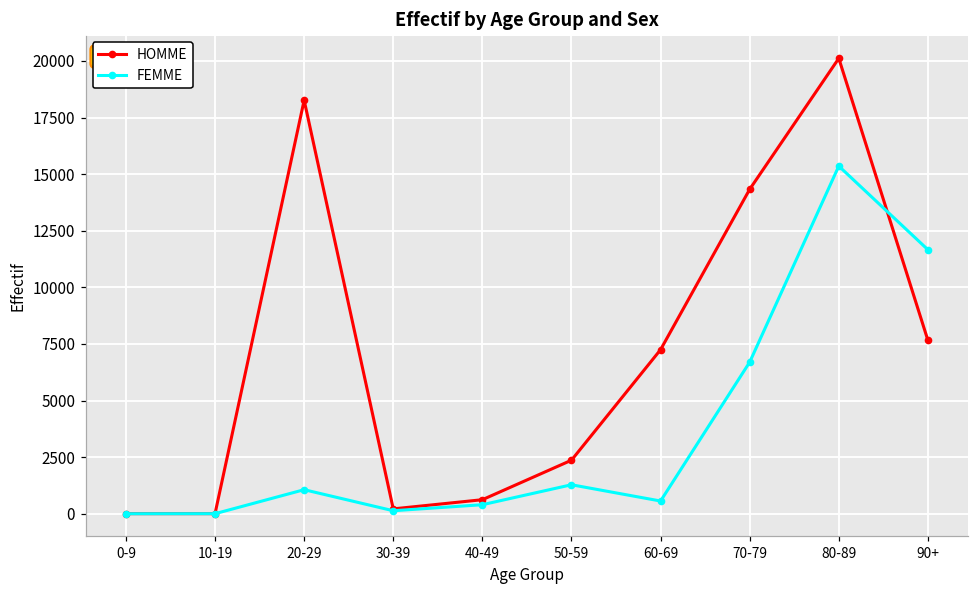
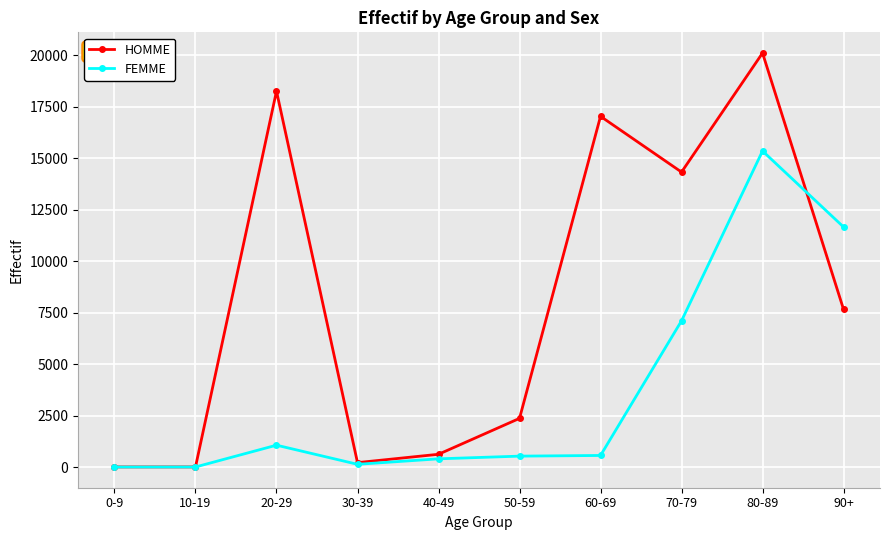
FEMME, 50-59: 1300 -> 500
HOMME, 60-69: 7200 -> 17000
FEMME, 70-79: 6700 -> 7100
